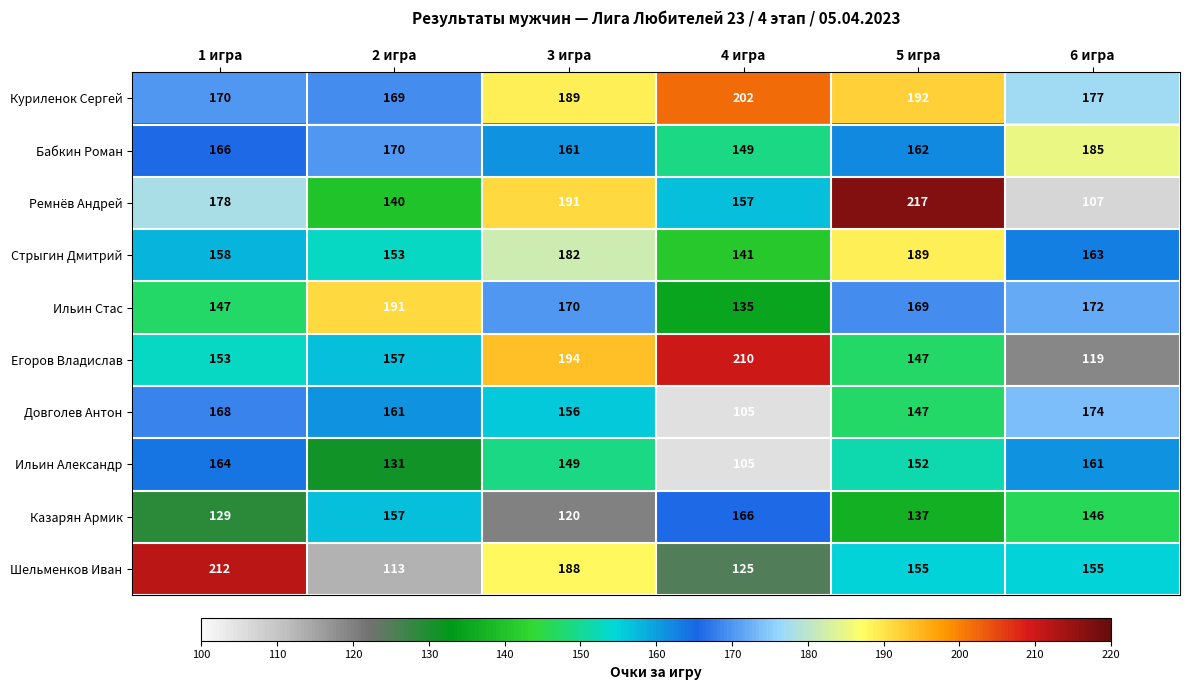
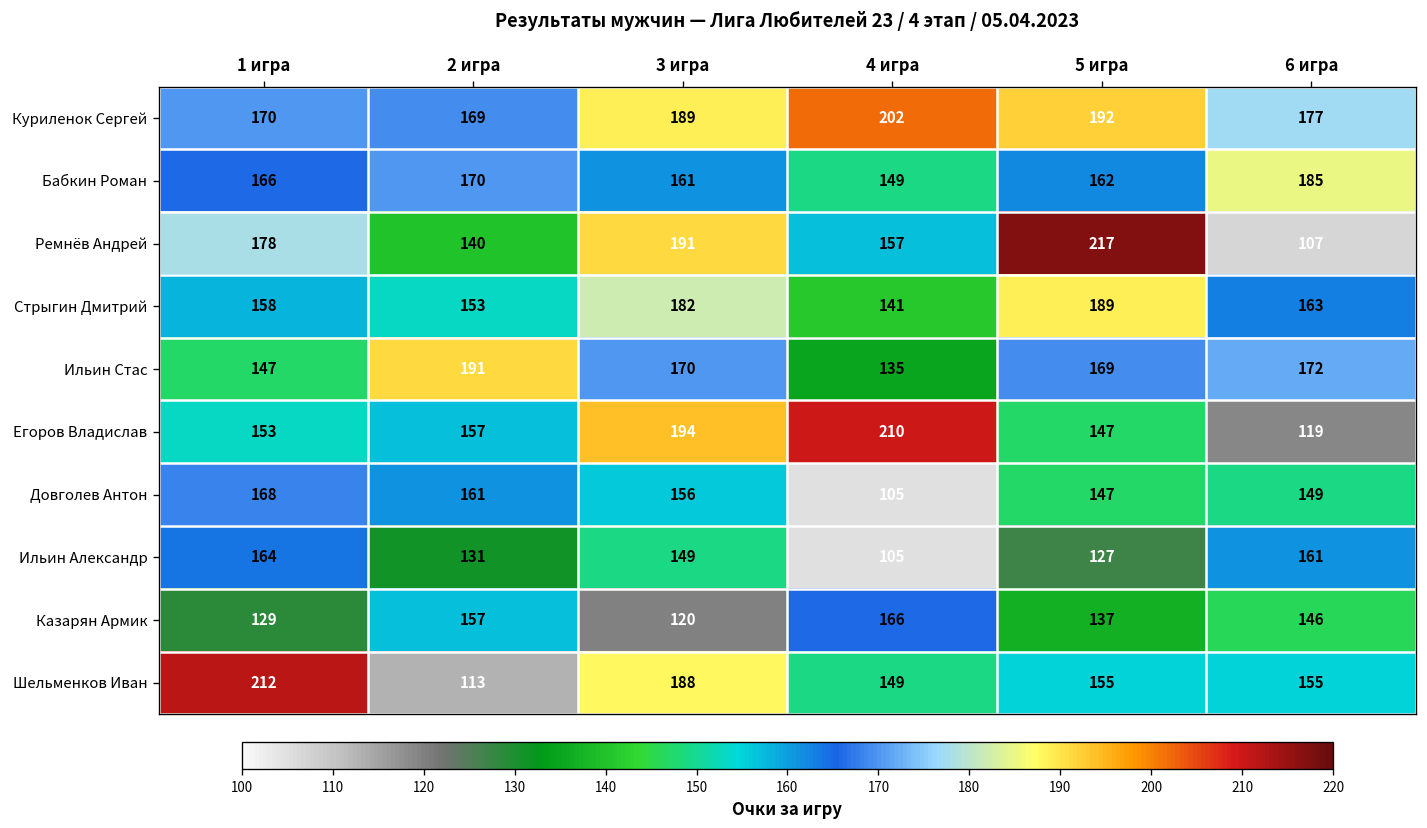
Довголев Антон, 6 игра: 174 -> 149
Ильин Александр, 5 игра: 152 -> 127
Шельменков Иван, 4 игра: 125 -> 149
